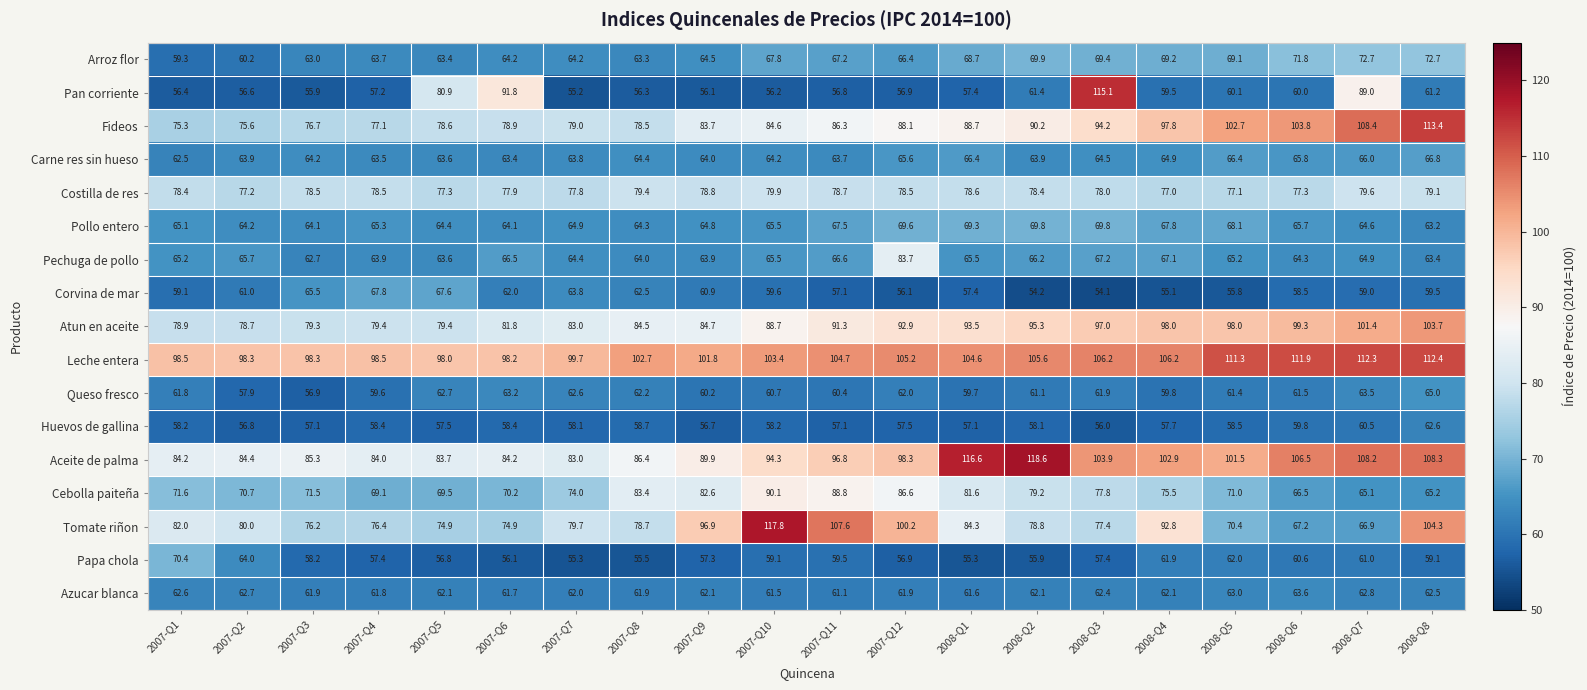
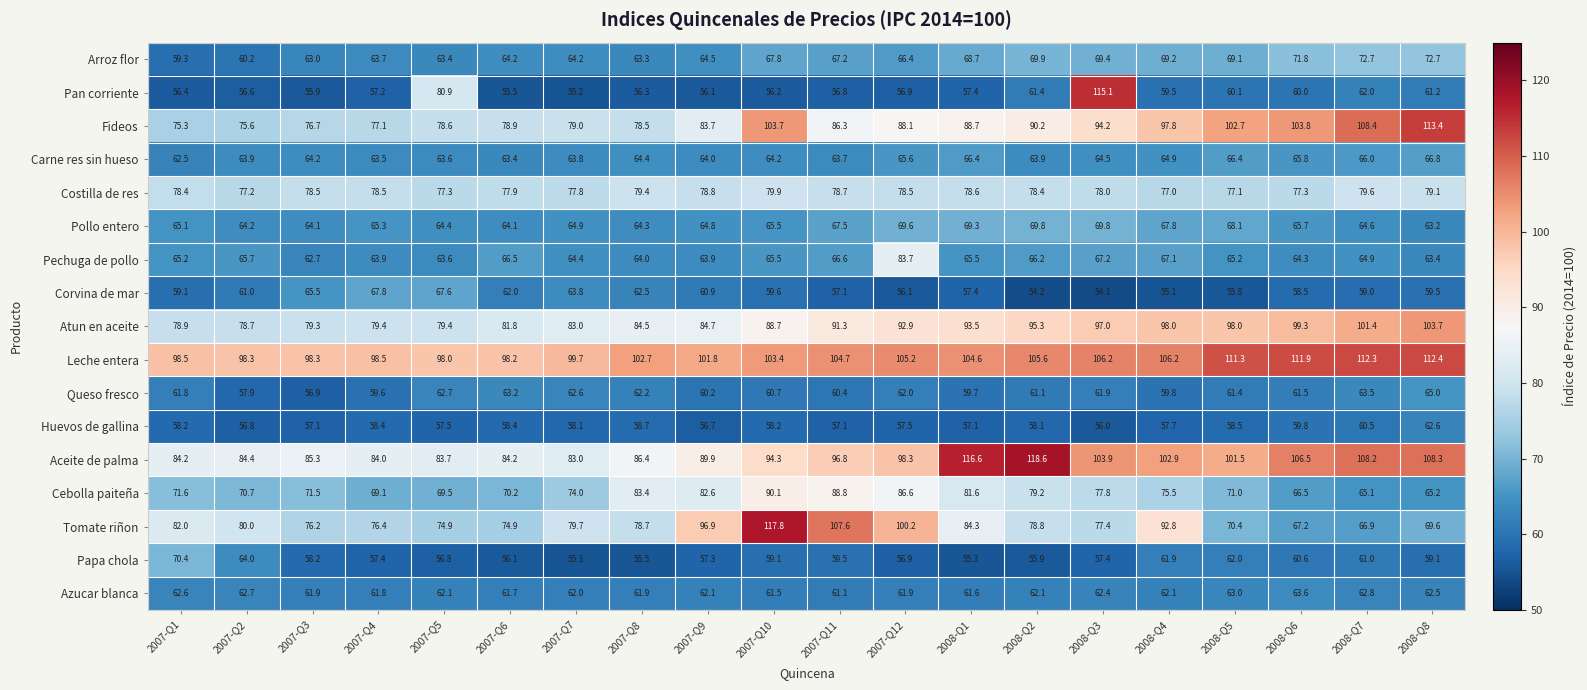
Pan corriente, 2007-Q6: 91.8 -> 55.5
Pan corriente, 2008-Q7: 89.0 -> 62.0
Fideos, 2007-Q10: 84.6 -> 103.7
Tomate riñon, 2008-Q8: 104.3 -> 69.6
